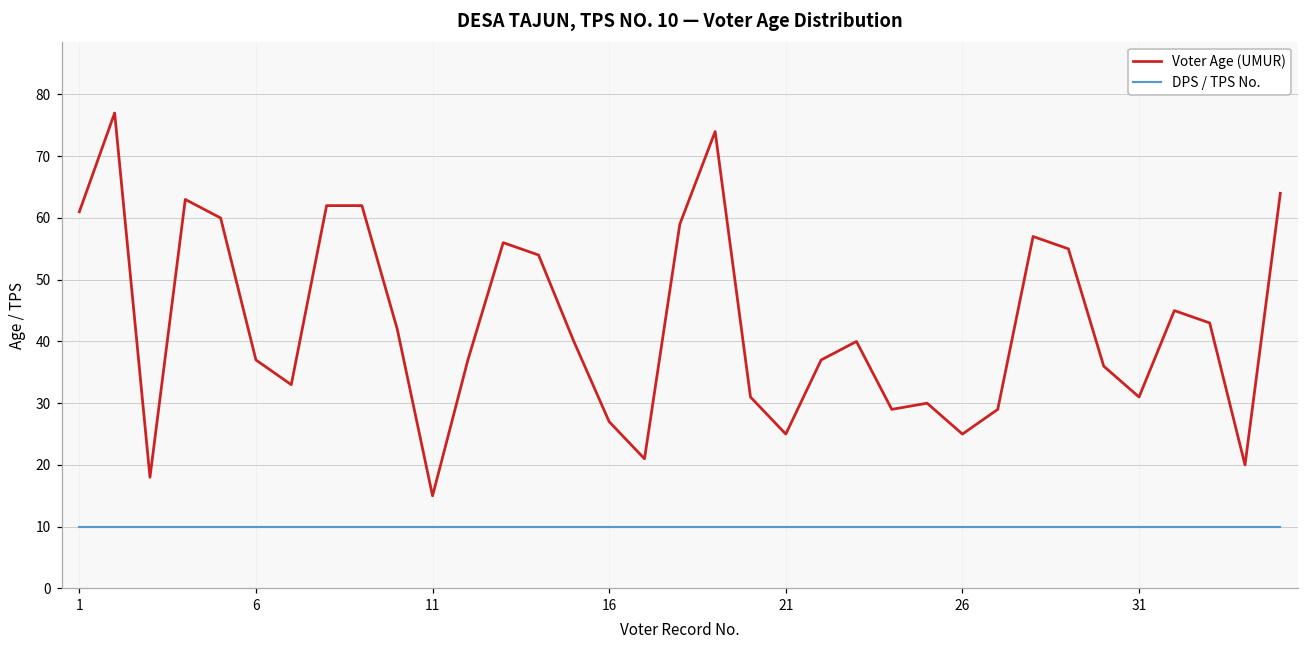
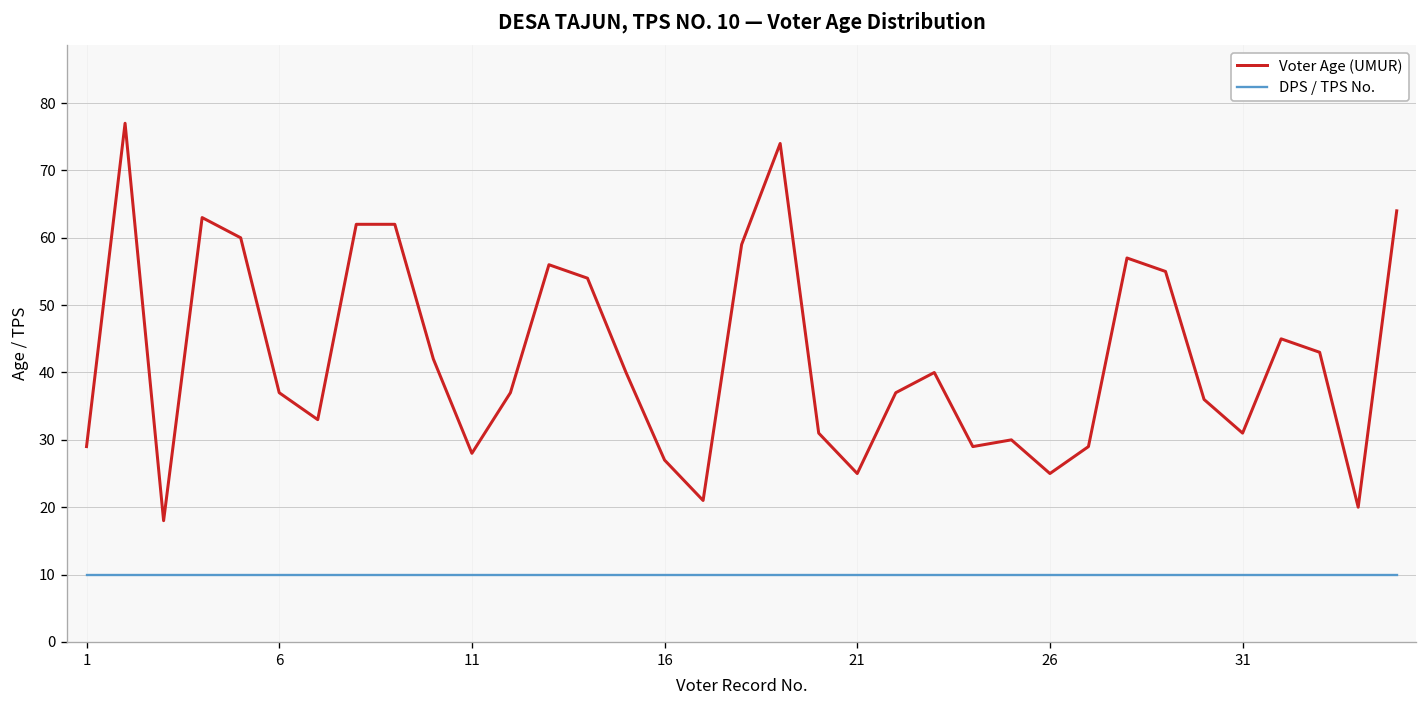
Voter Age (UMUR), 1: 61 -> 29
Voter Age (UMUR), 11: 15 -> 28
